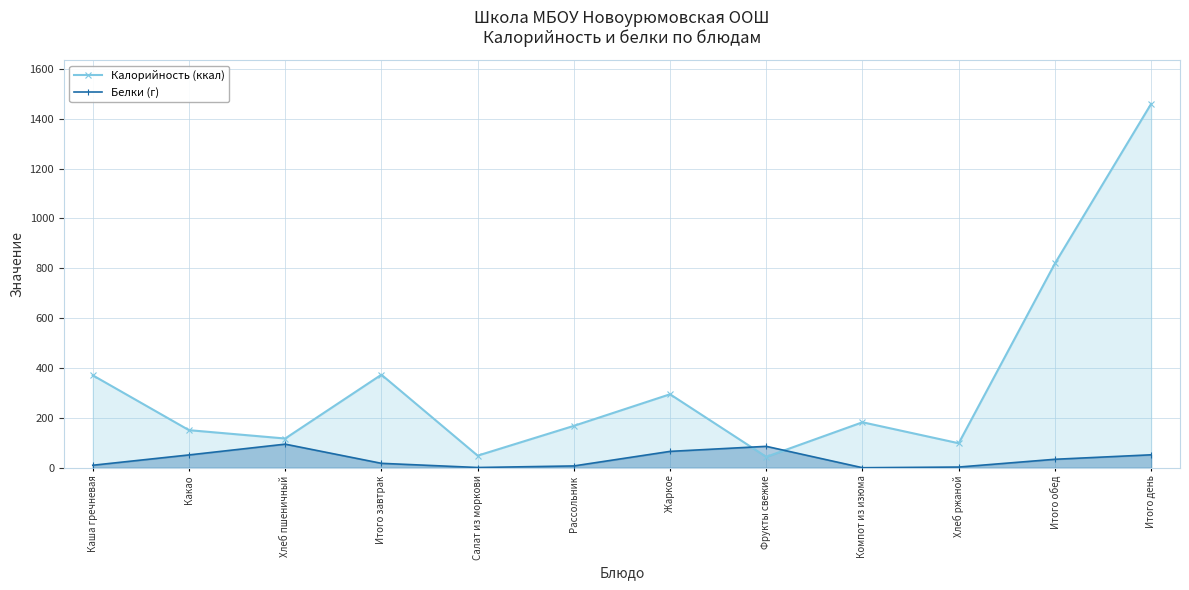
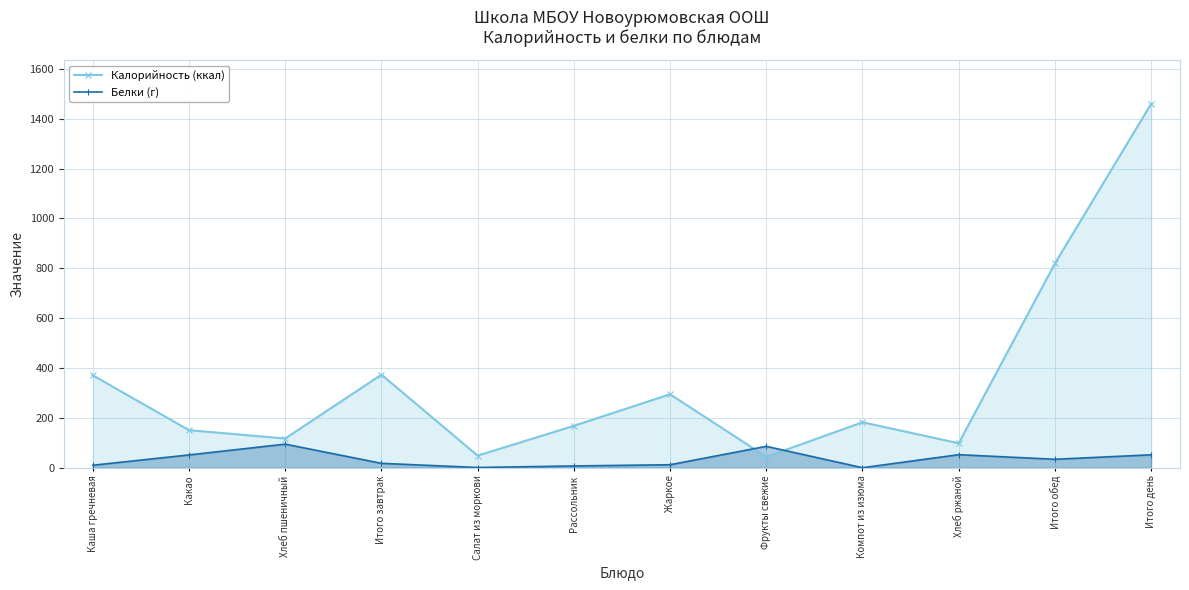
Белки (г), Жаркое: 70 -> 10
Белки (г), Хлеб ржаной: 0 -> 50
